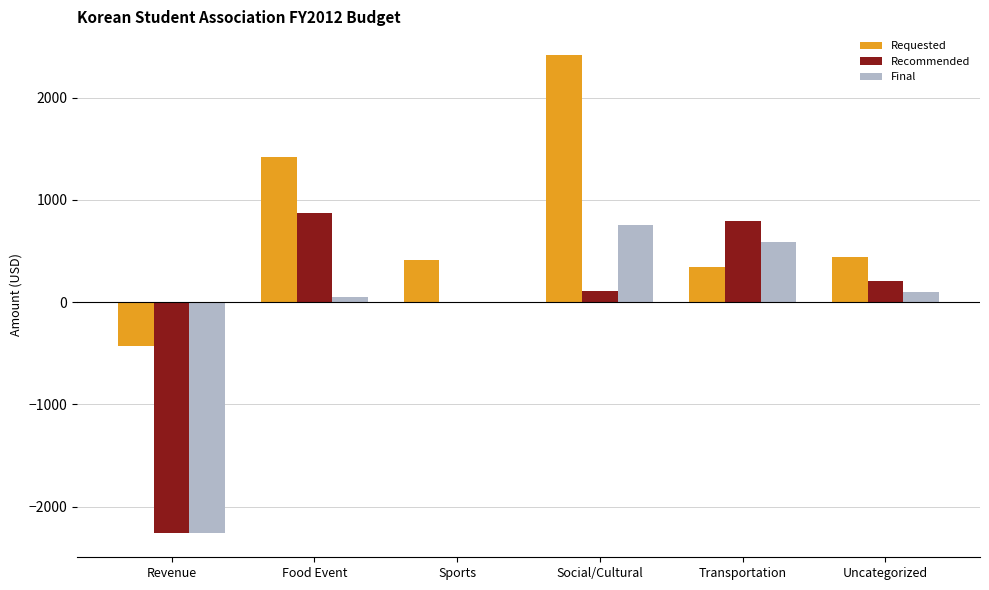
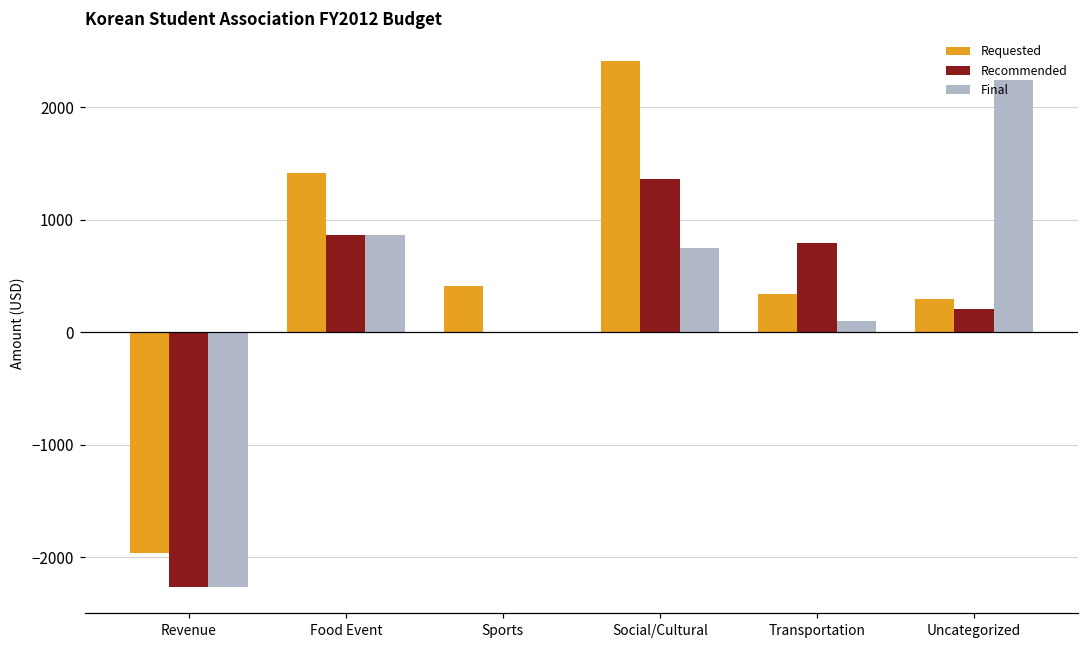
Requested, Revenue: -430 -> -1960
Final, Food Event: 50 -> 870
Recommended, Social/Cultural: 110 -> 1360
Final, Transportation: 590 -> 100
Requested, Uncategorized: 440 -> 300
Final, Uncategorized: 100 -> 2240
